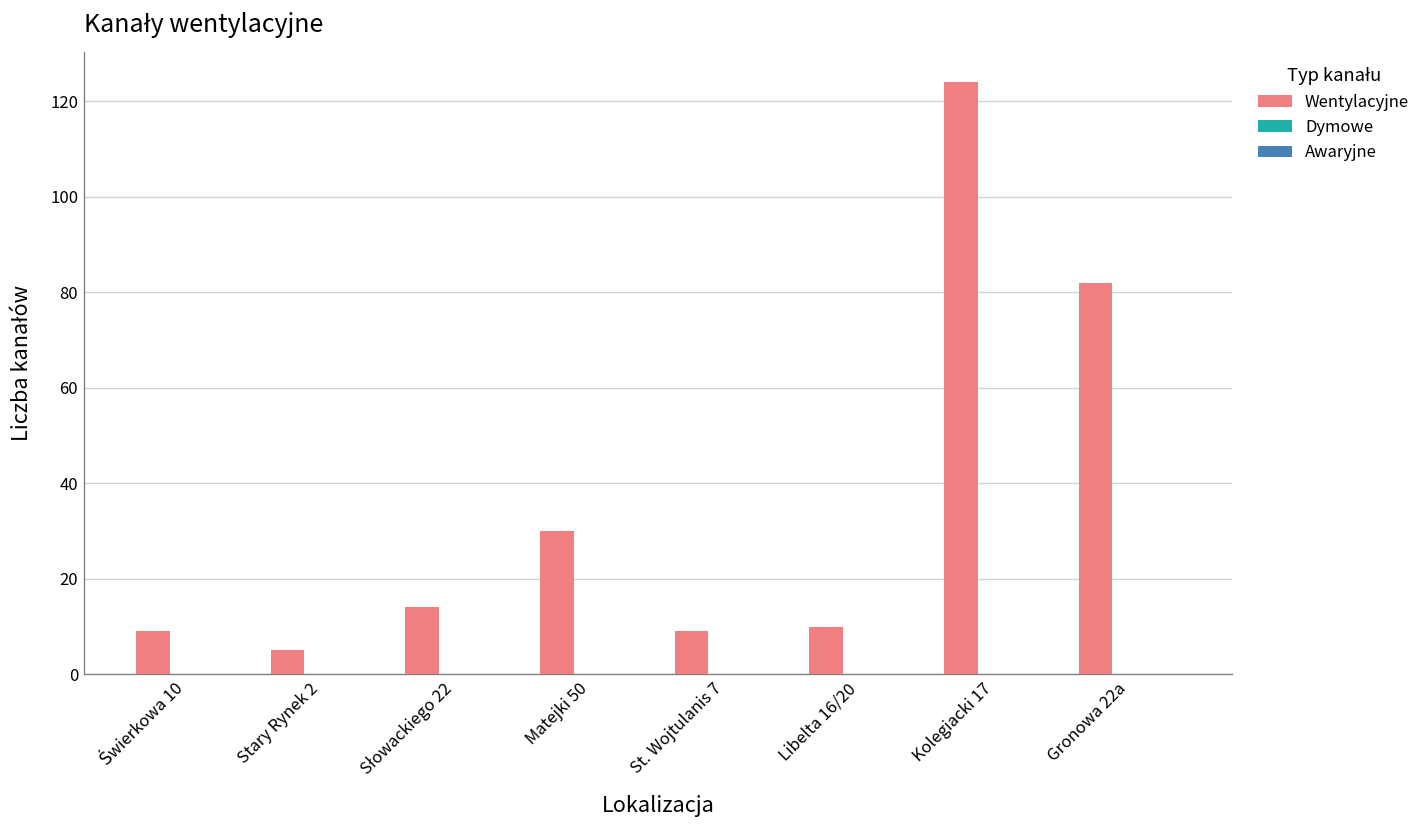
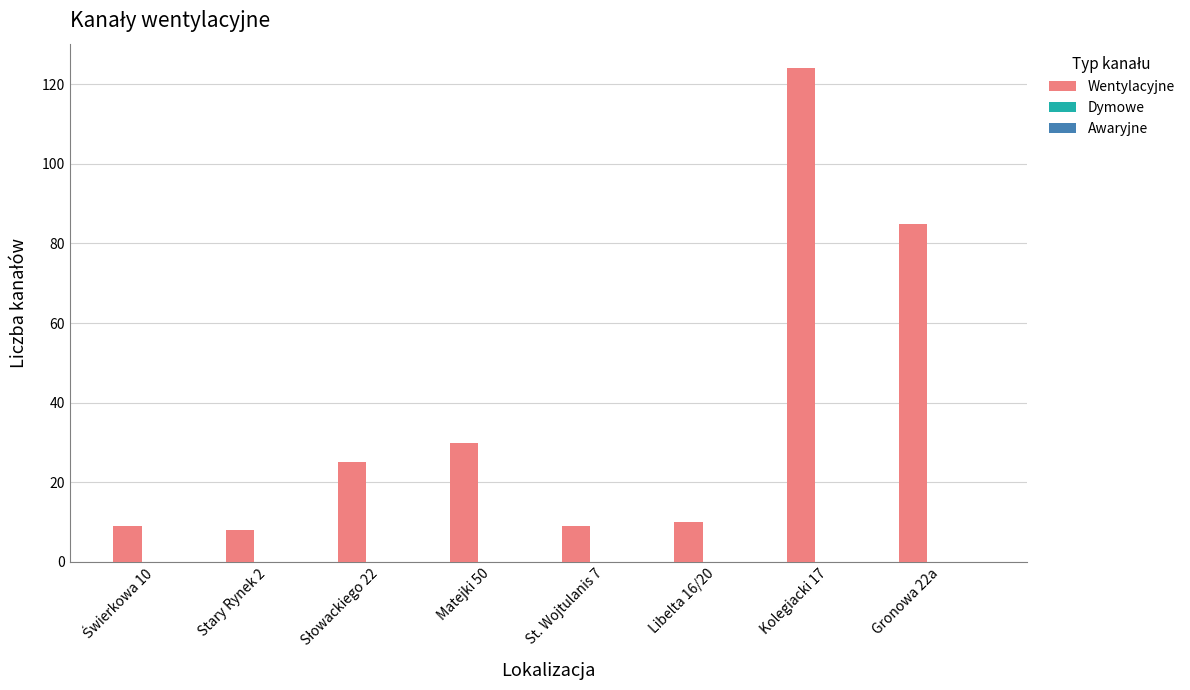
Wentylacyjne, Stary Rynek 2: 5 -> 8
Wentylacyjne, Słowackiego 22: 14 -> 25
Wentylacyjne, Gronowa 22a: 82 -> 85
